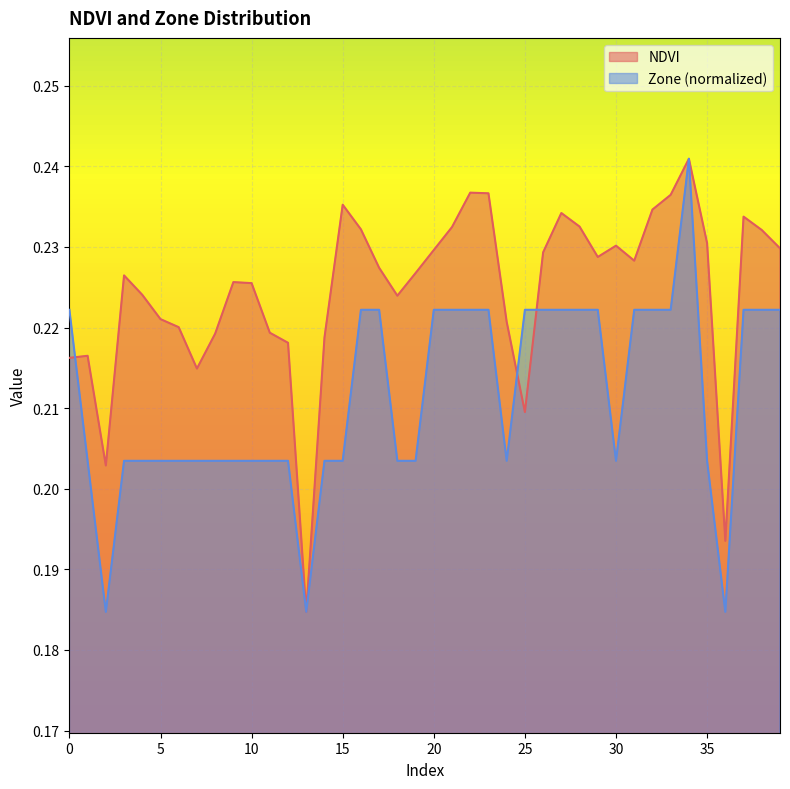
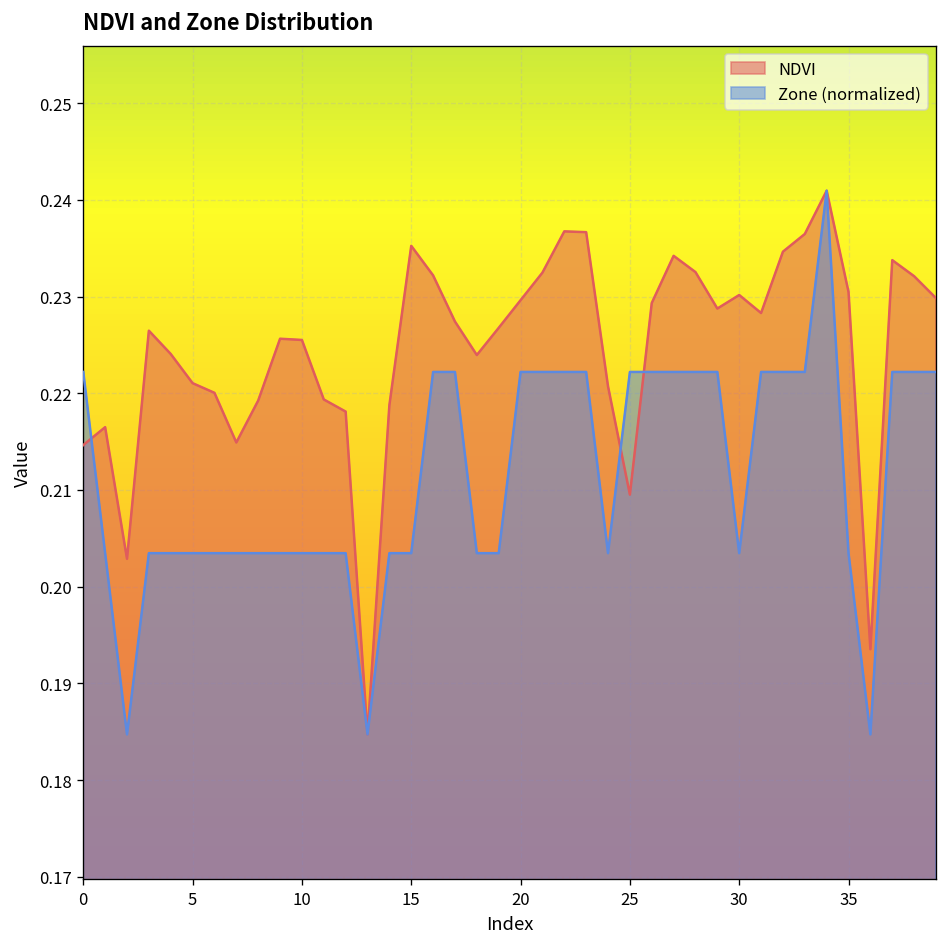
NDVI, 0: 0.216 -> 0.215
